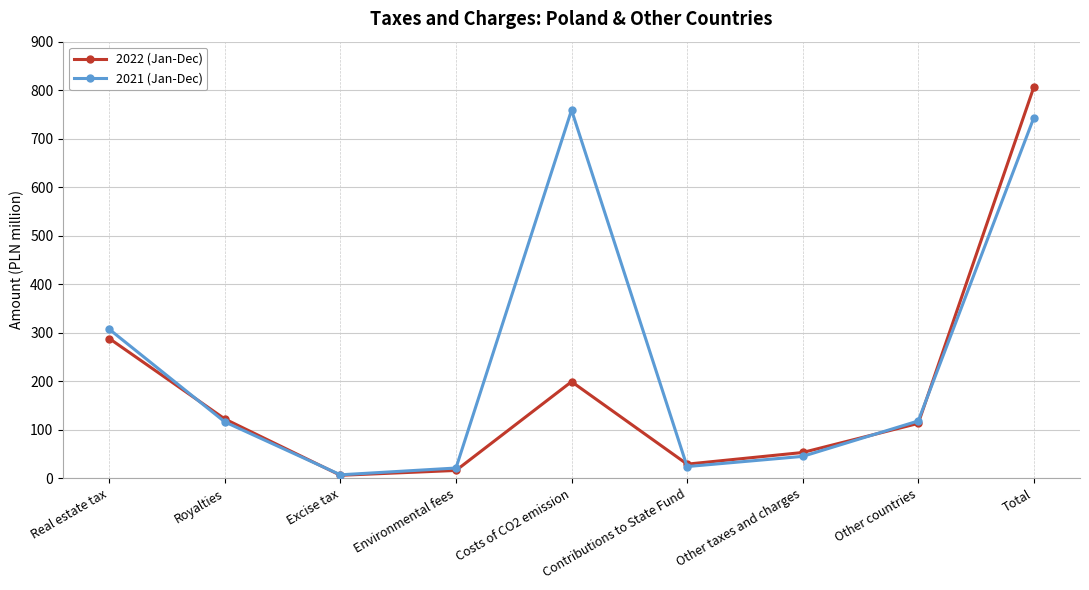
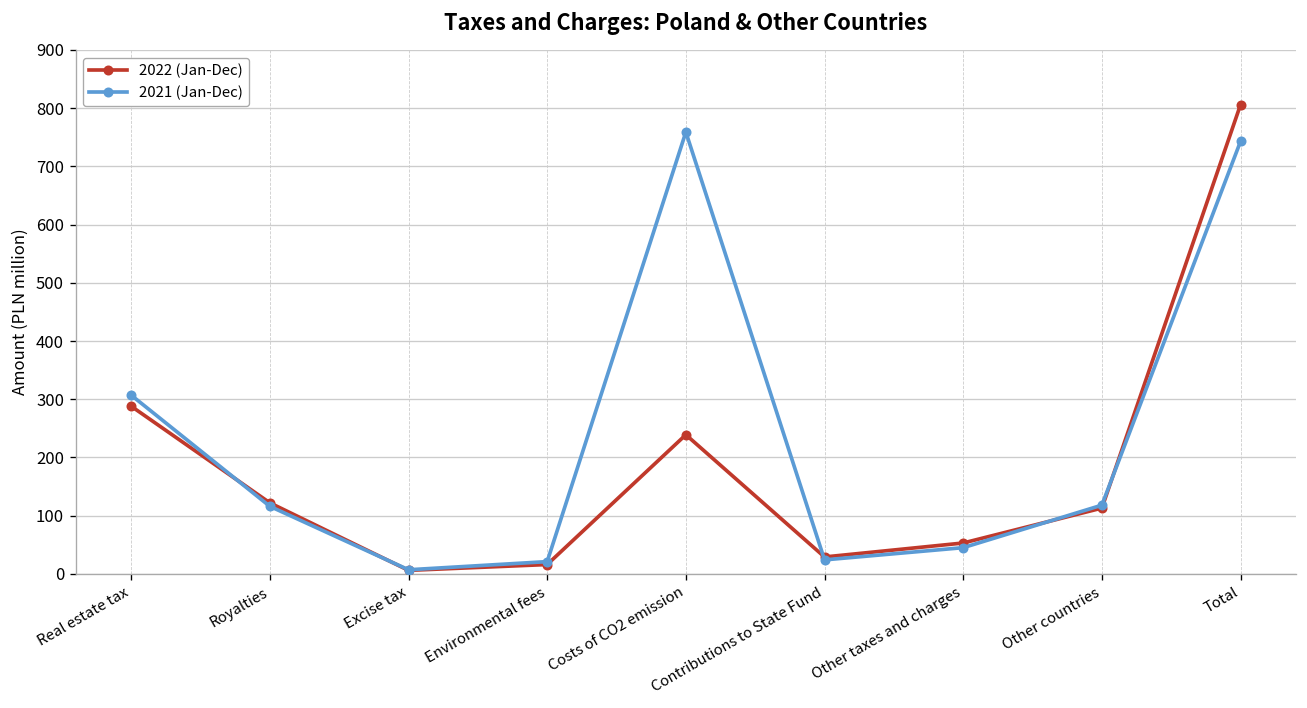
2022 (Jan-Dec), Costs of CO2 emission: 200 -> 240
